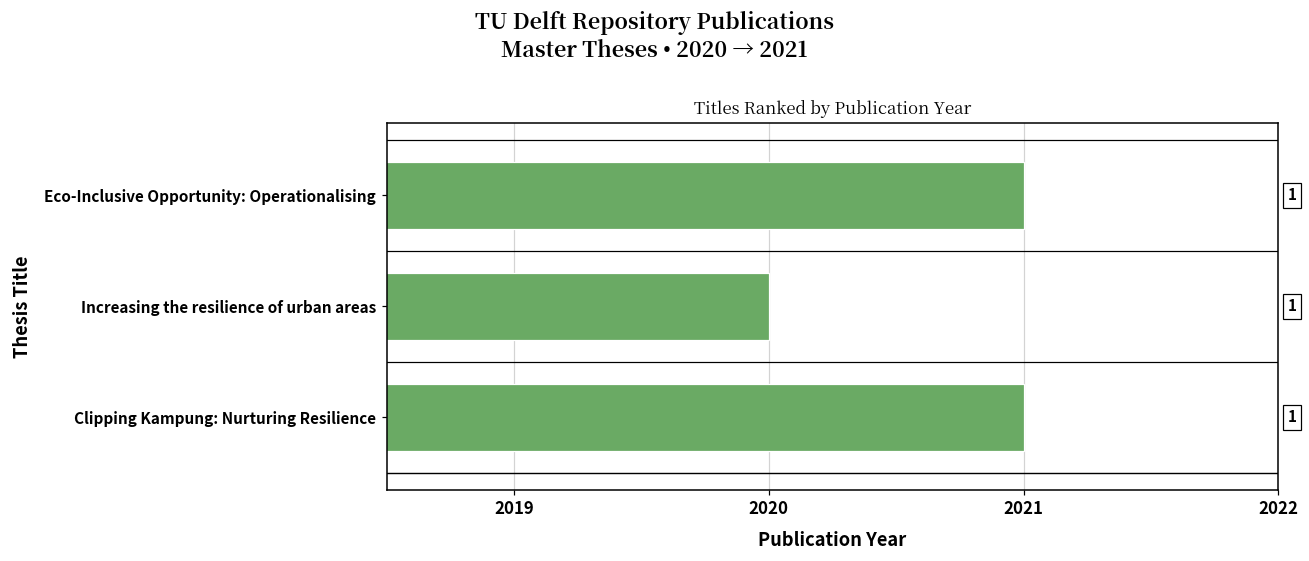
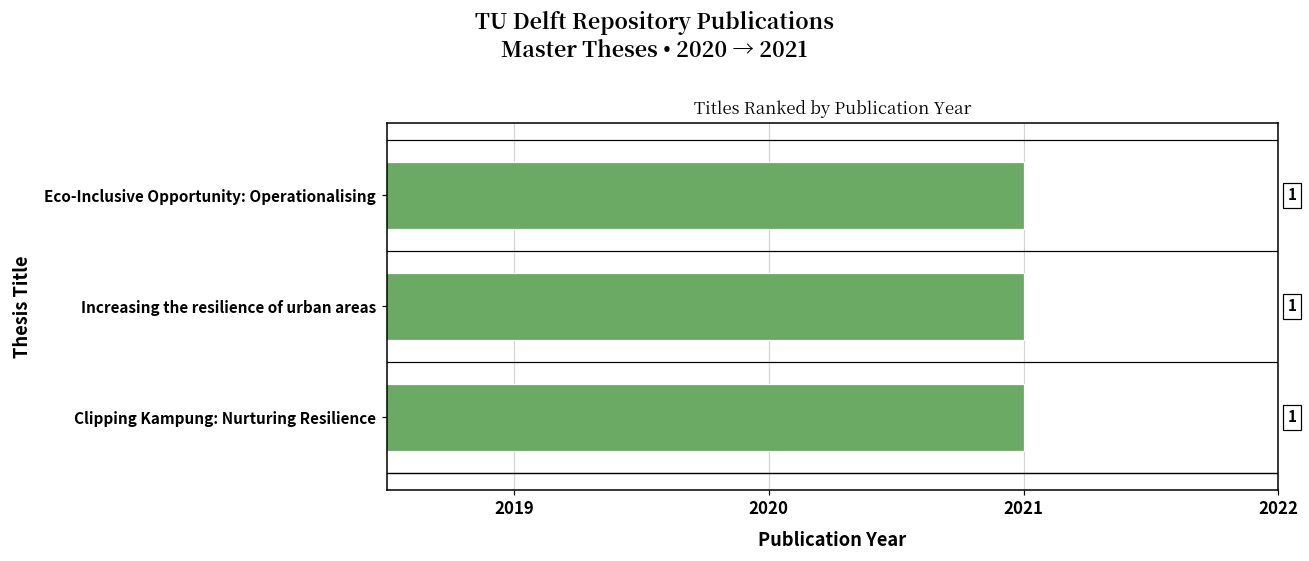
Increasing the resilience of urban areas: 2020 -> 2021
